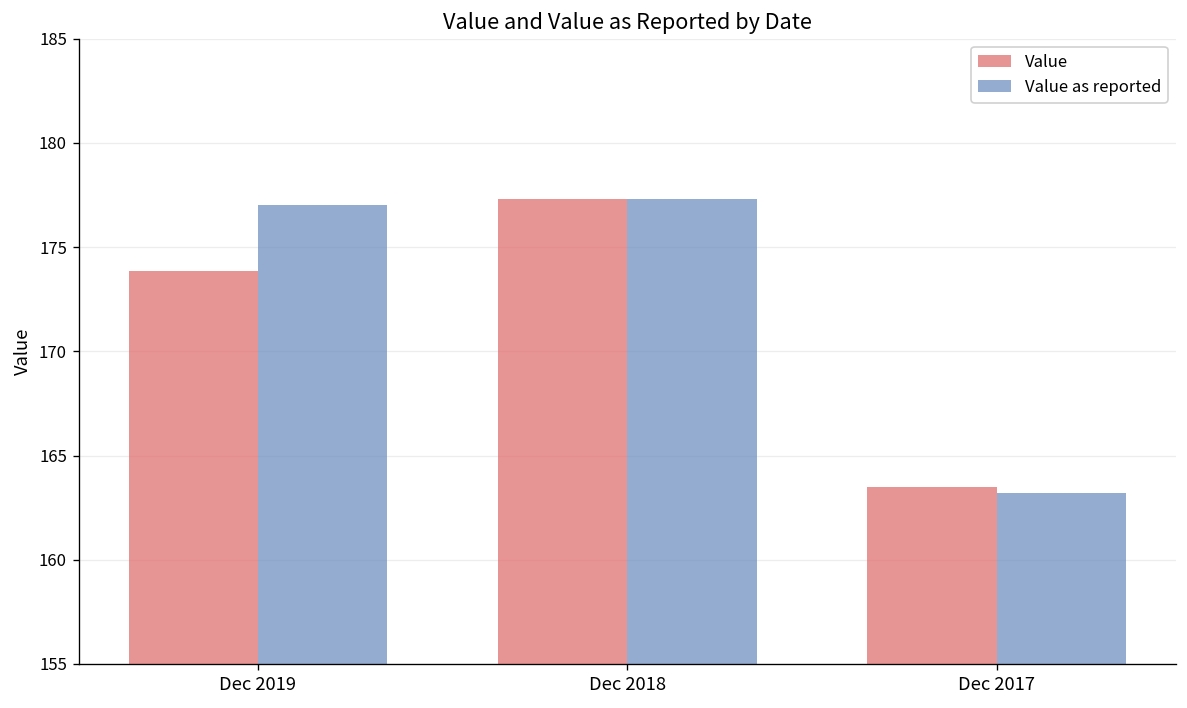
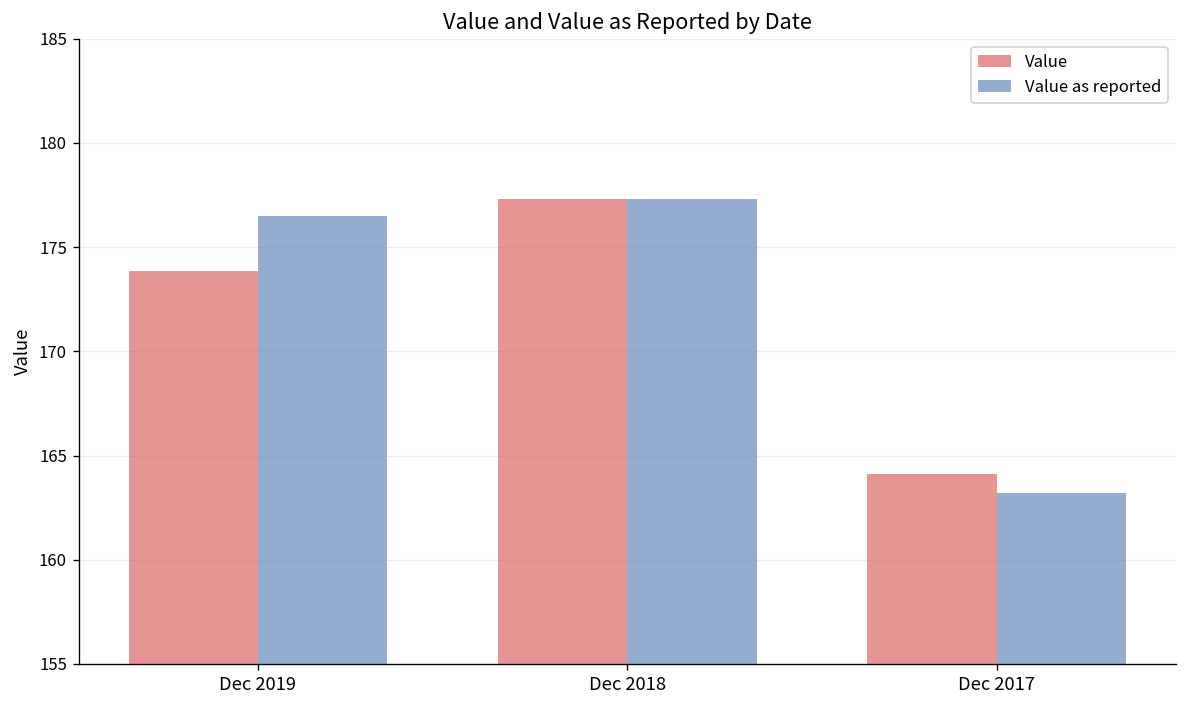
Value as reported, Dec 2019: 177.0 -> 176.5
Value, Dec 2017: 163.5 -> 164.1
